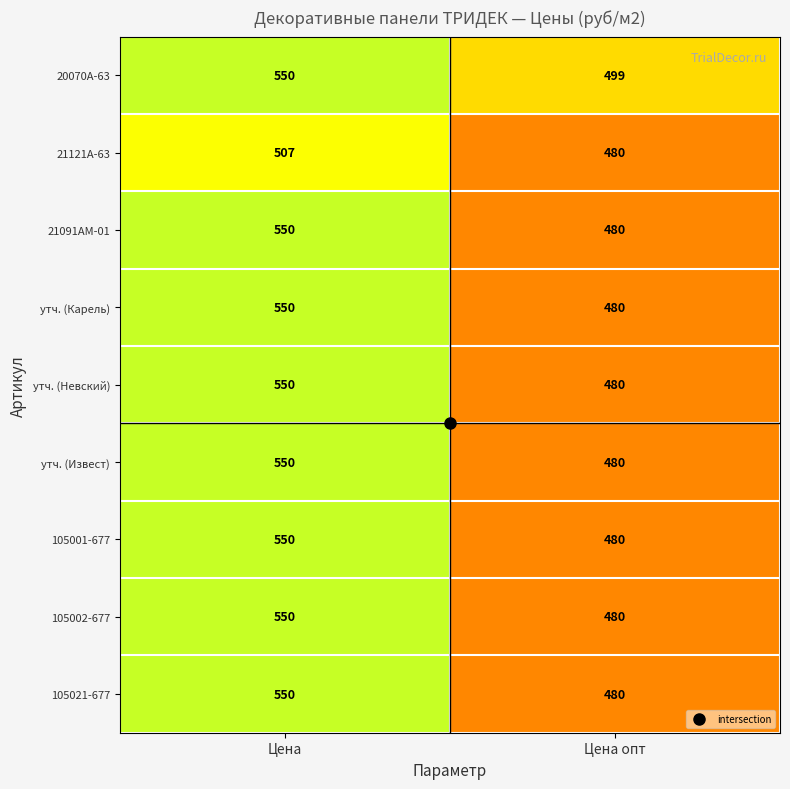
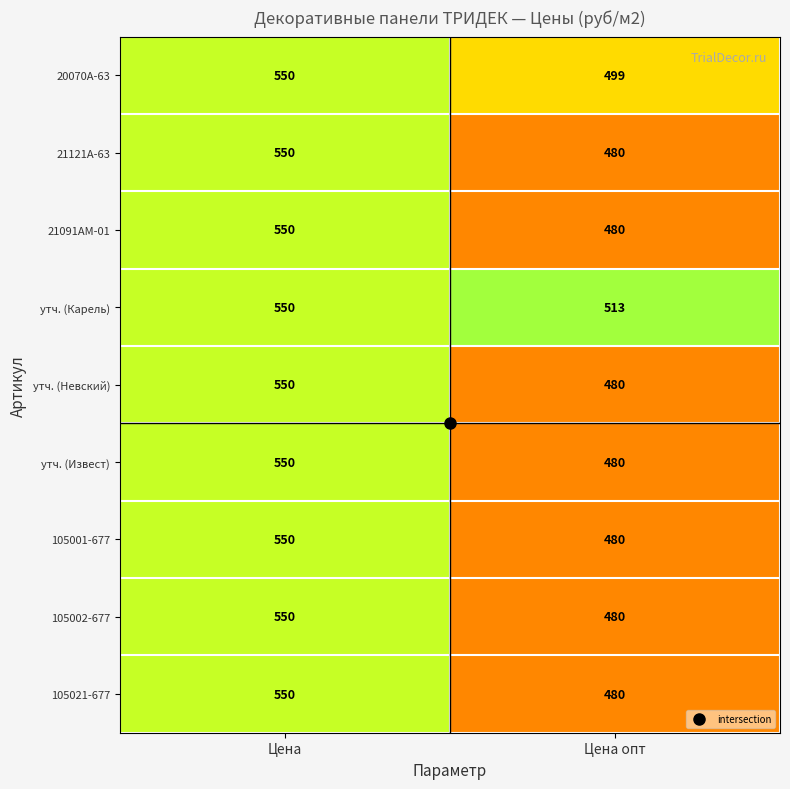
21121А-63, Цена: 507 -> 550
утч. (Карель), Цена опт: 480 -> 513
